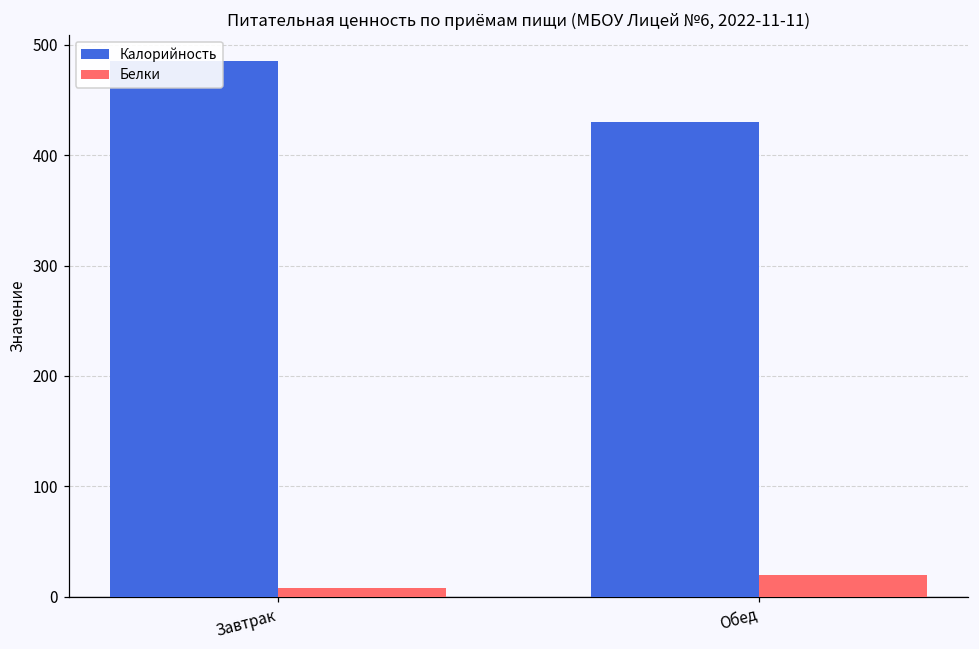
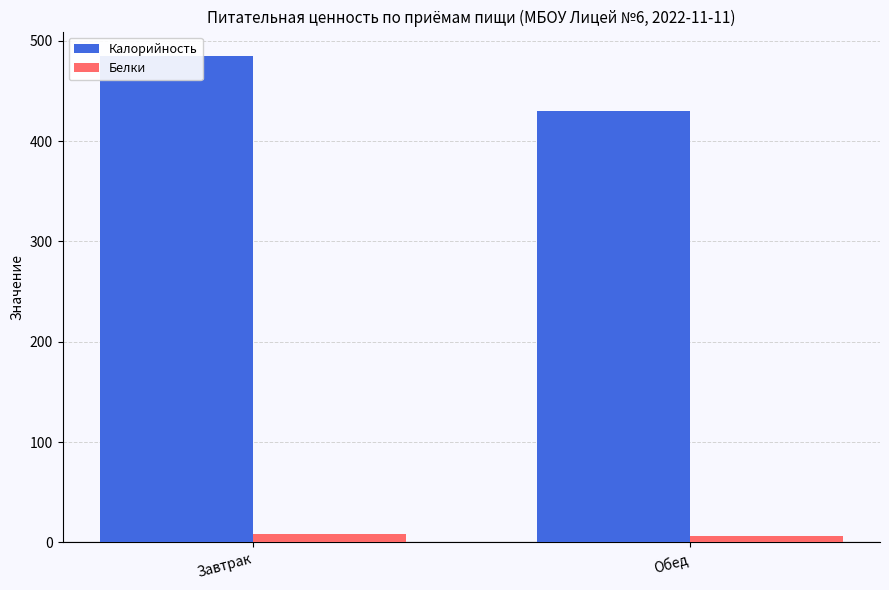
Белки, Обед: 20 -> 7
